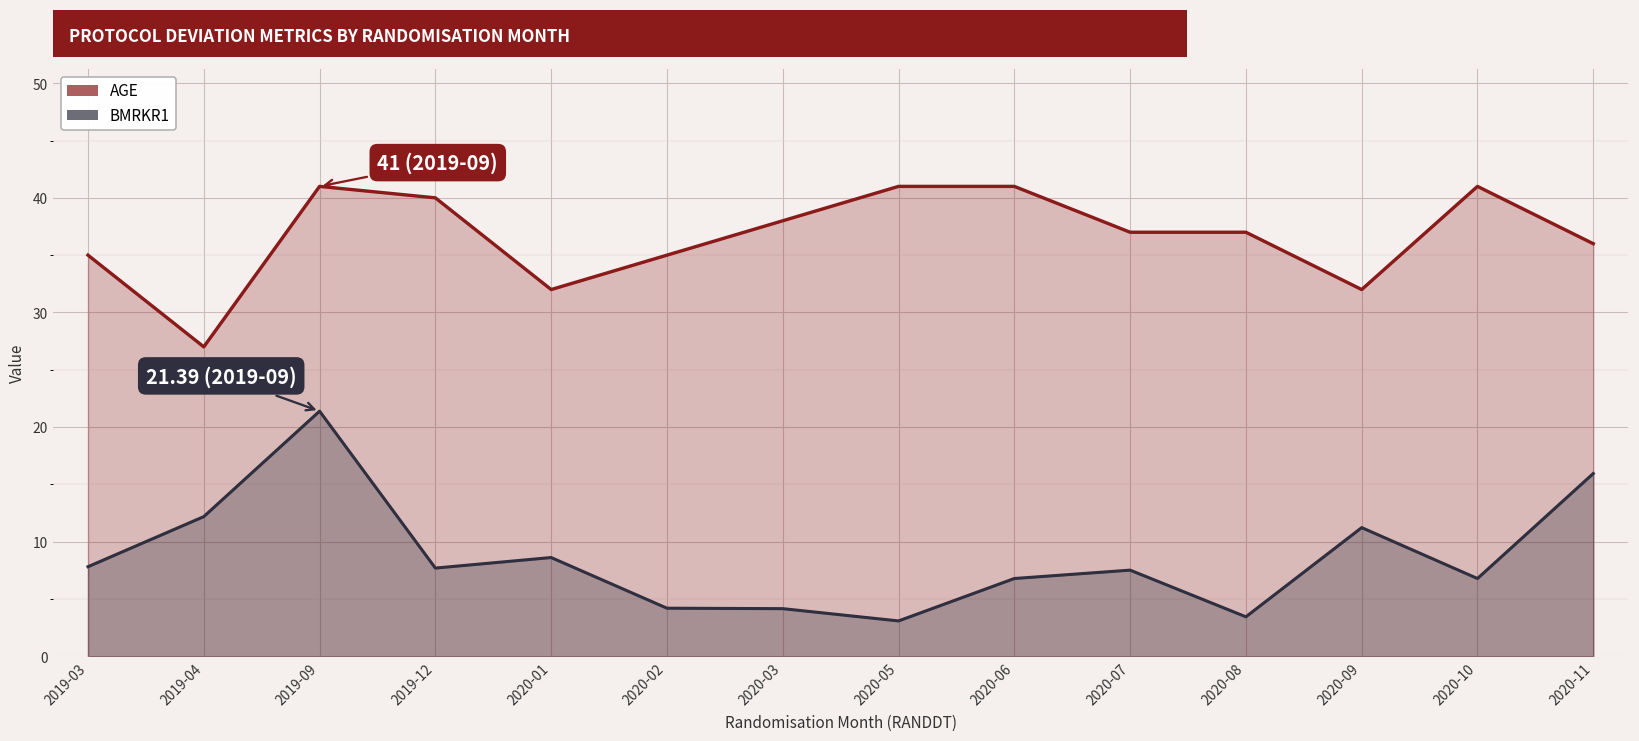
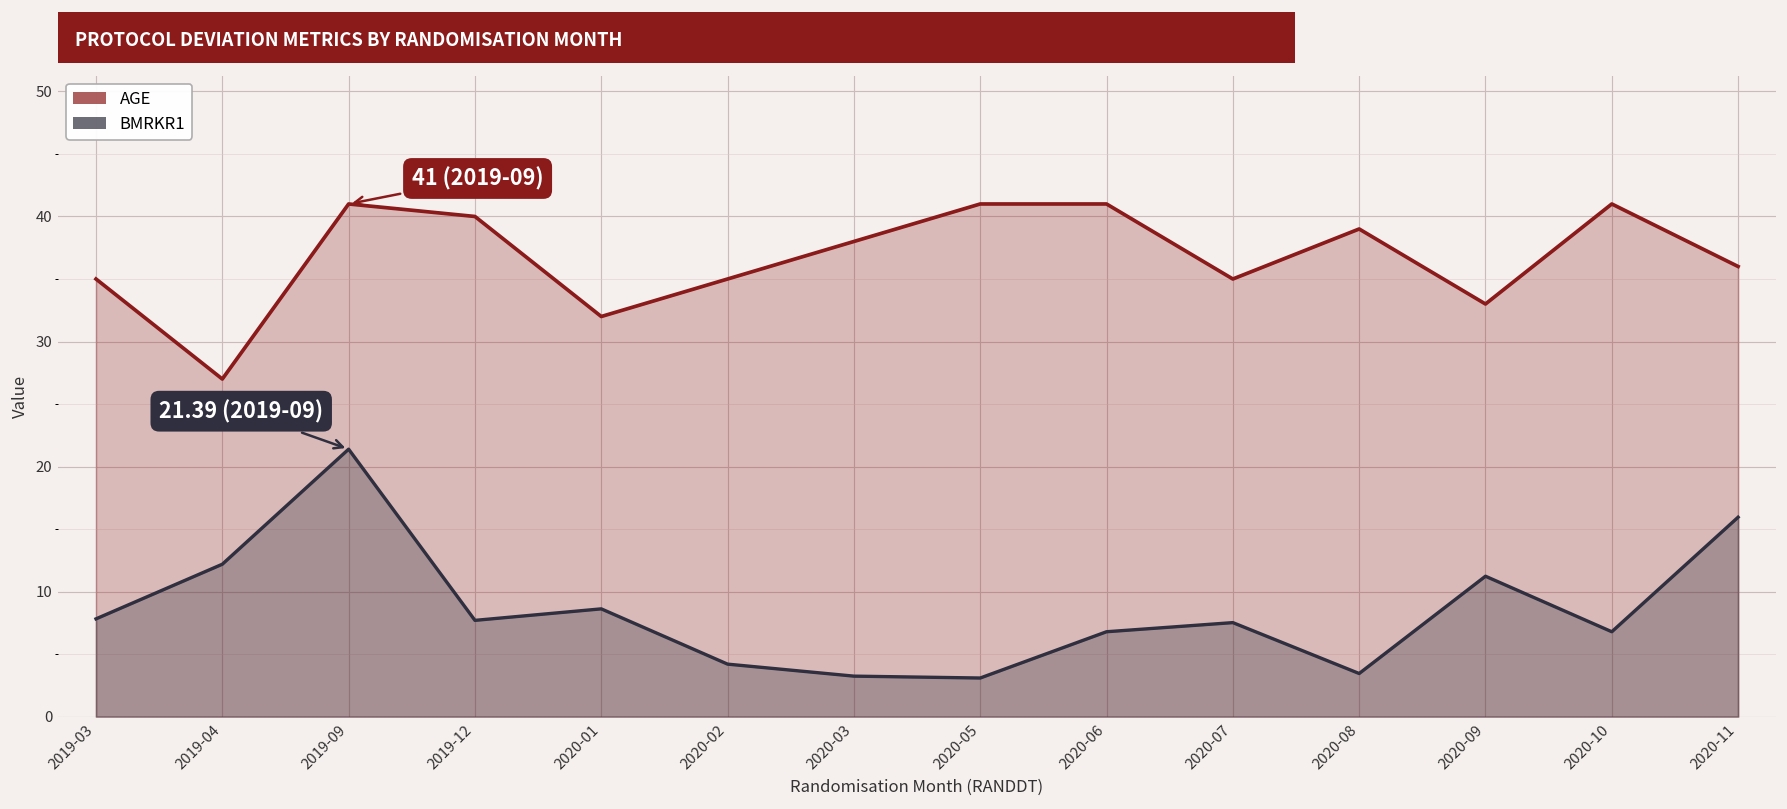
BMRKR1, 2020-03: 4.2 -> 3.2
AGE, 2020-07: 37 -> 35
AGE, 2020-08: 37 -> 39
AGE, 2020-09: 32 -> 33
